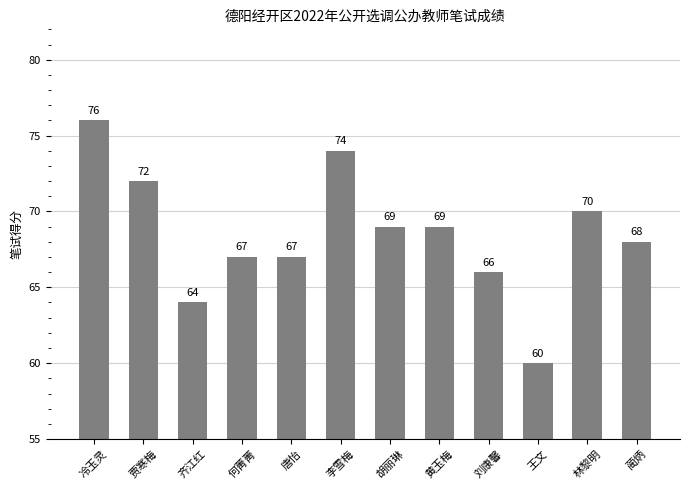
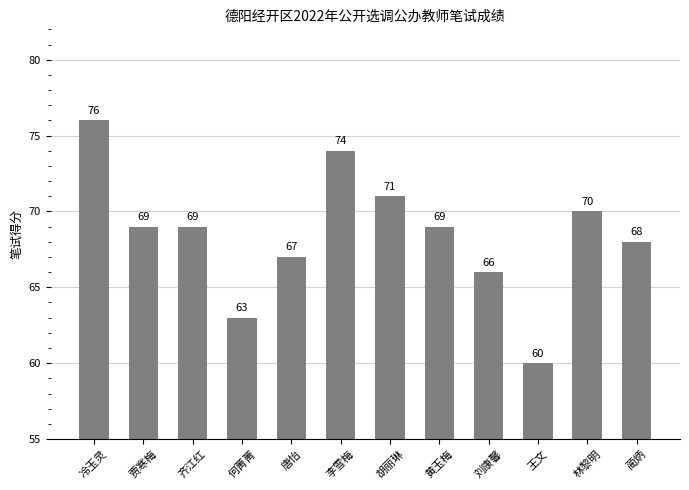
贾寒梅: 72 -> 69
齐江红: 64 -> 69
何菁菁: 67 -> 63
胡丽琳: 69 -> 71
